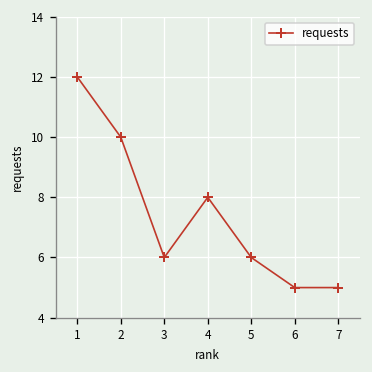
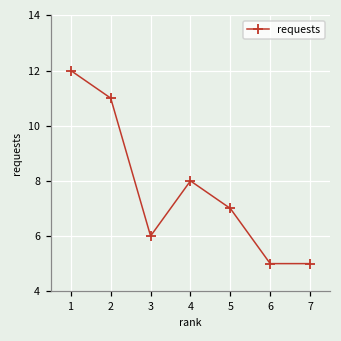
2: 10 -> 11
5: 6 -> 7
